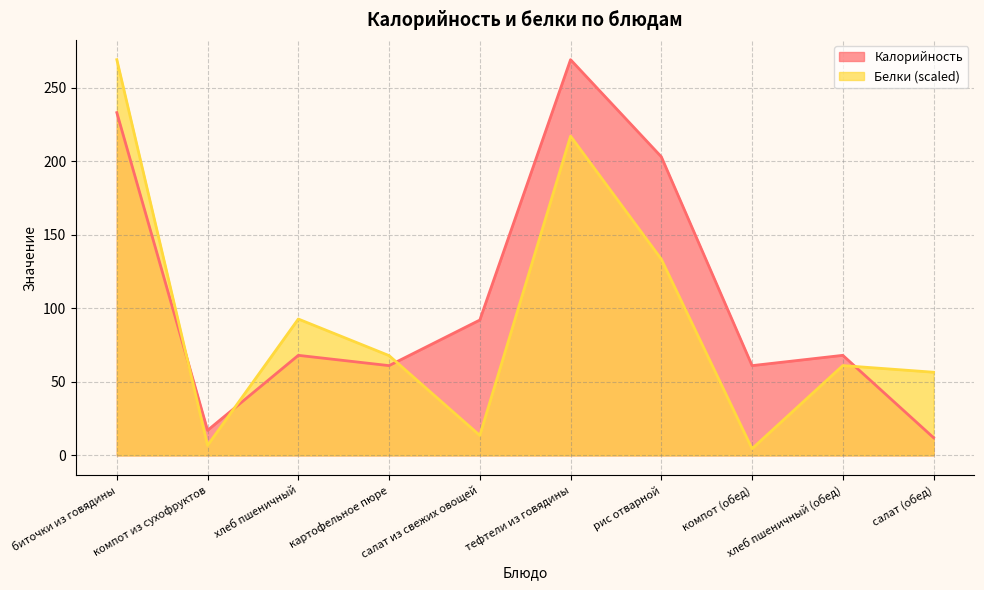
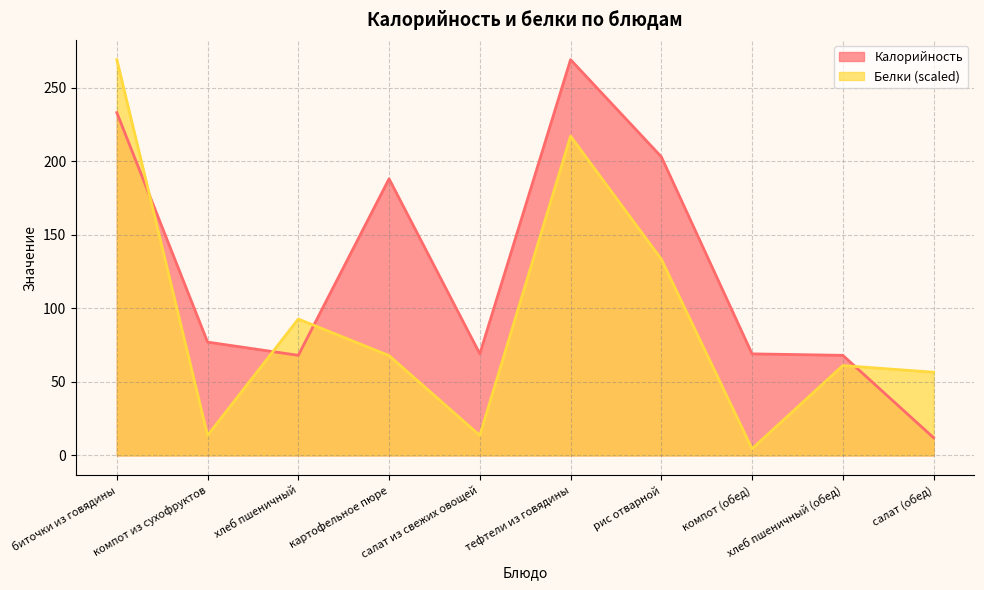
Калорийность, компот из сухофруктов: 17 -> 77
Белки (scaled), компот из сухофруктов: 7 -> 14
Калорийность, картофельное пюре: 61 -> 188
Калорийность, салат из свежих овощей: 92 -> 69
Калорийность, компот (обед): 61 -> 69
